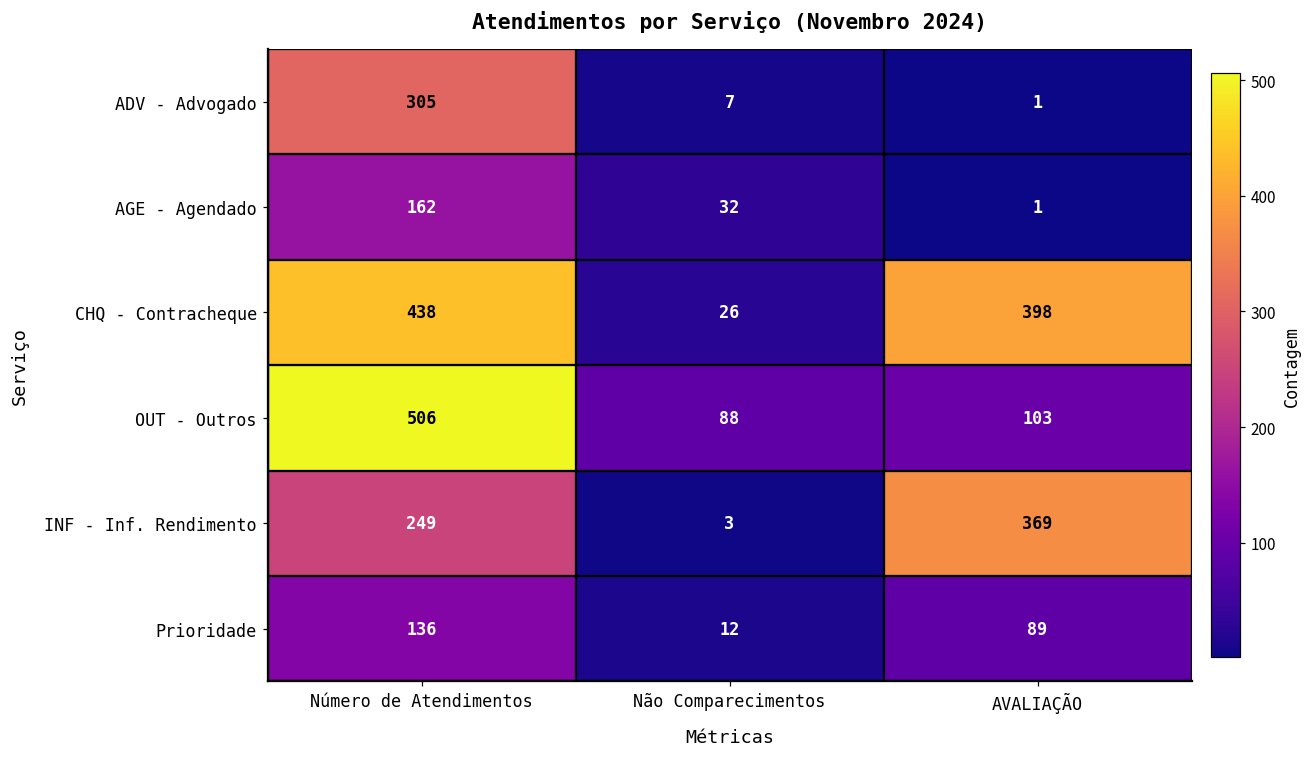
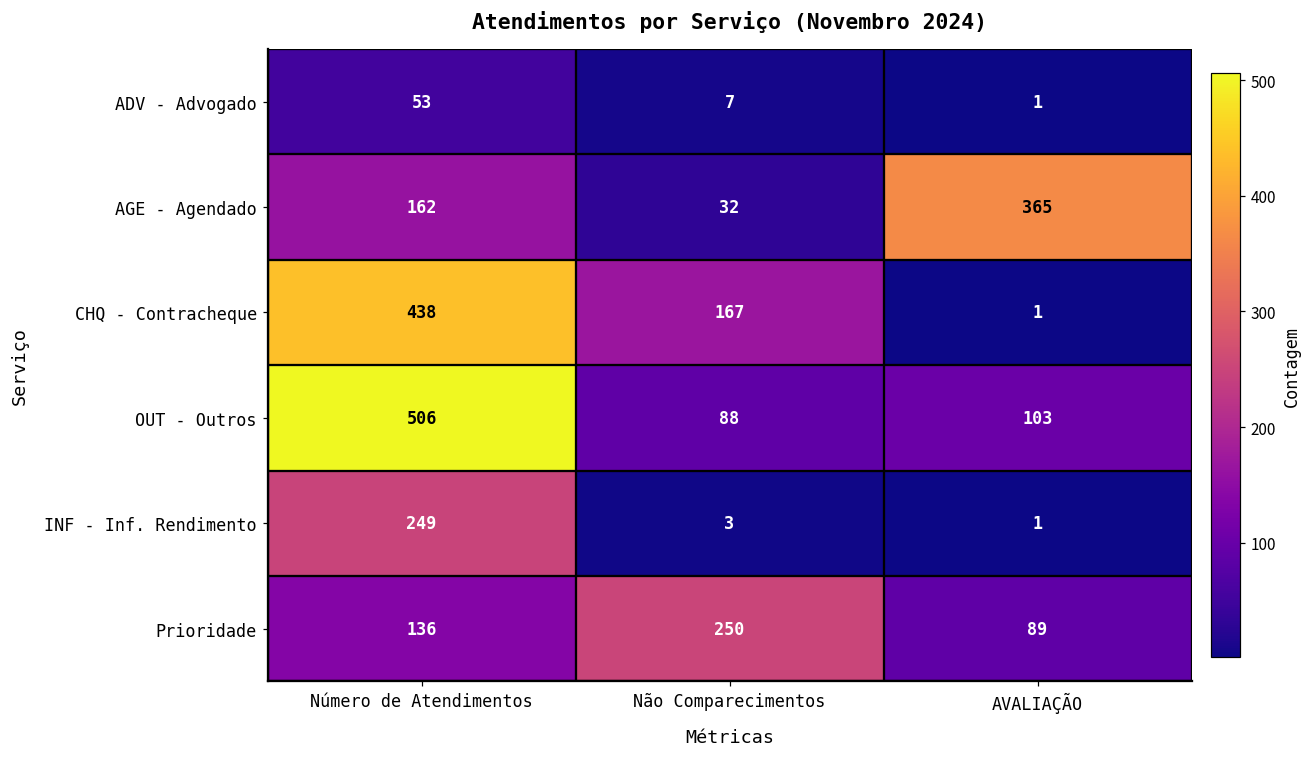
ADV - Advogado, Número de Atendimentos: 305 -> 53
AGE - Agendado, AVALIAÇÃO: 1 -> 365
CHQ - Contracheque, Não Comparecimentos: 26 -> 167
CHQ - Contracheque, AVALIAÇÃO: 398 -> 1
INF - Inf. Rendimento, AVALIAÇÃO: 369 -> 1
Prioridade, Não Comparecimentos: 12 -> 250
